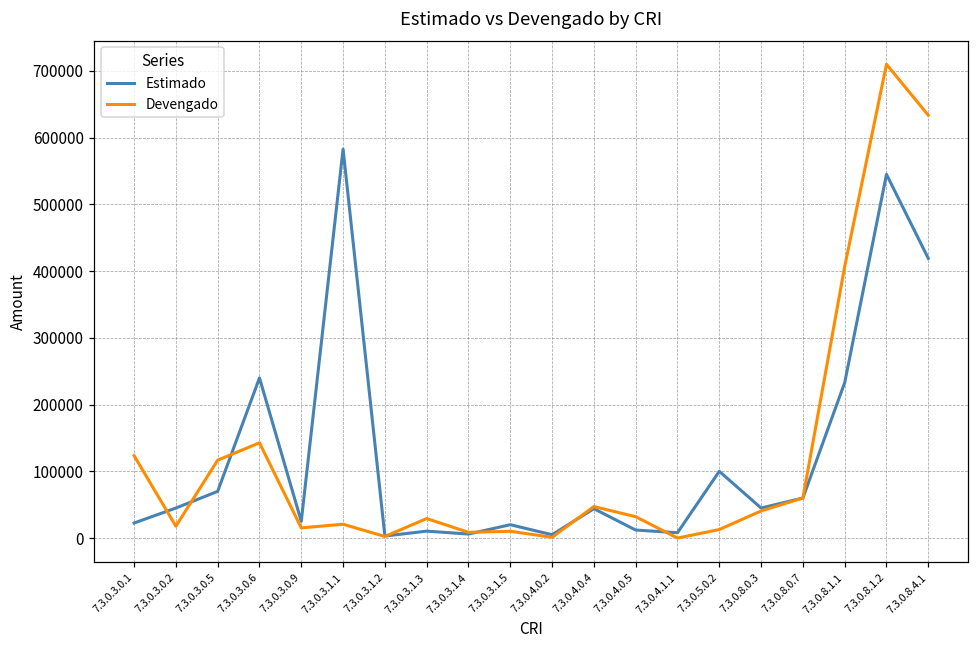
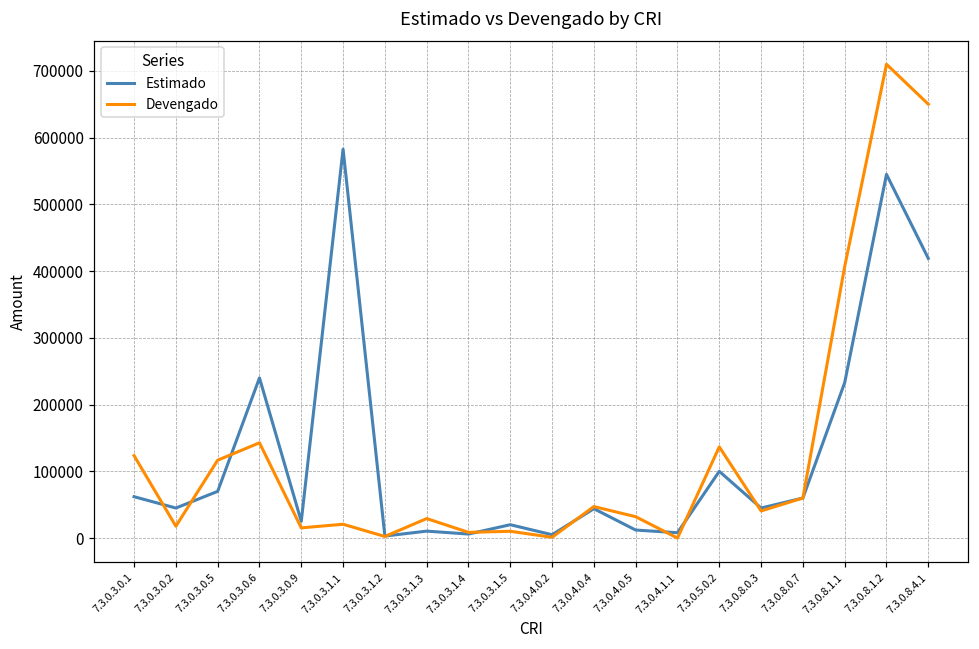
Estimado, 7.3.0.3.0.1: 20000 -> 60000
Devengado, 7.3.0.5.0.2: 10000 -> 140000
Devengado, 7.3.0.8.4.1: 630000 -> 650000
